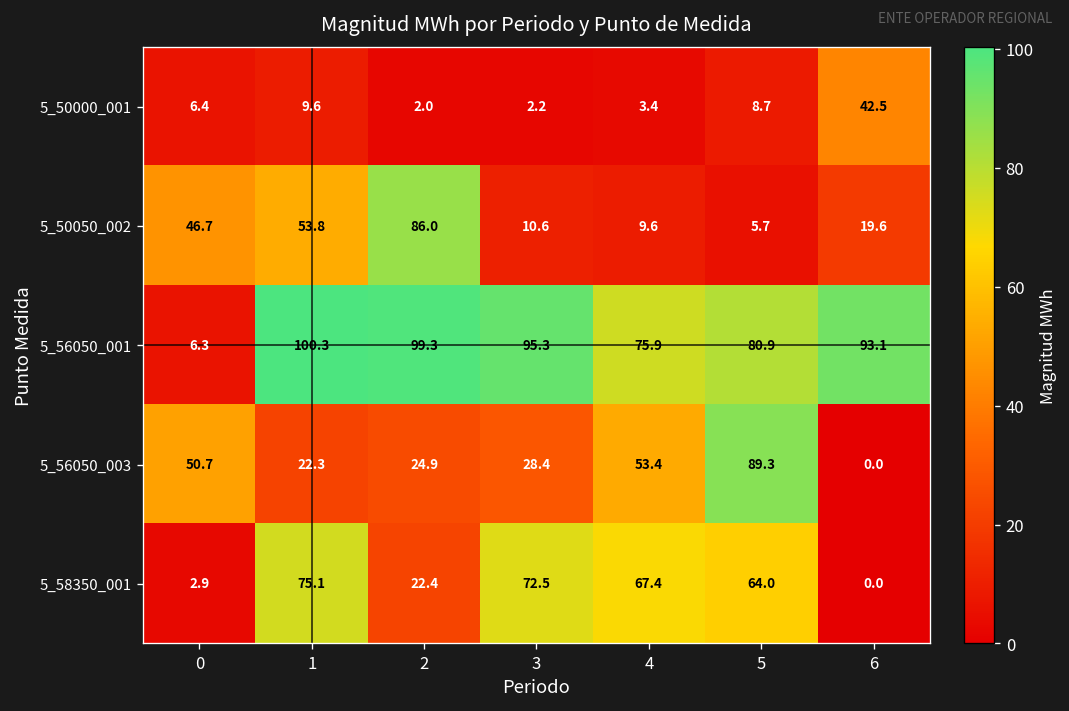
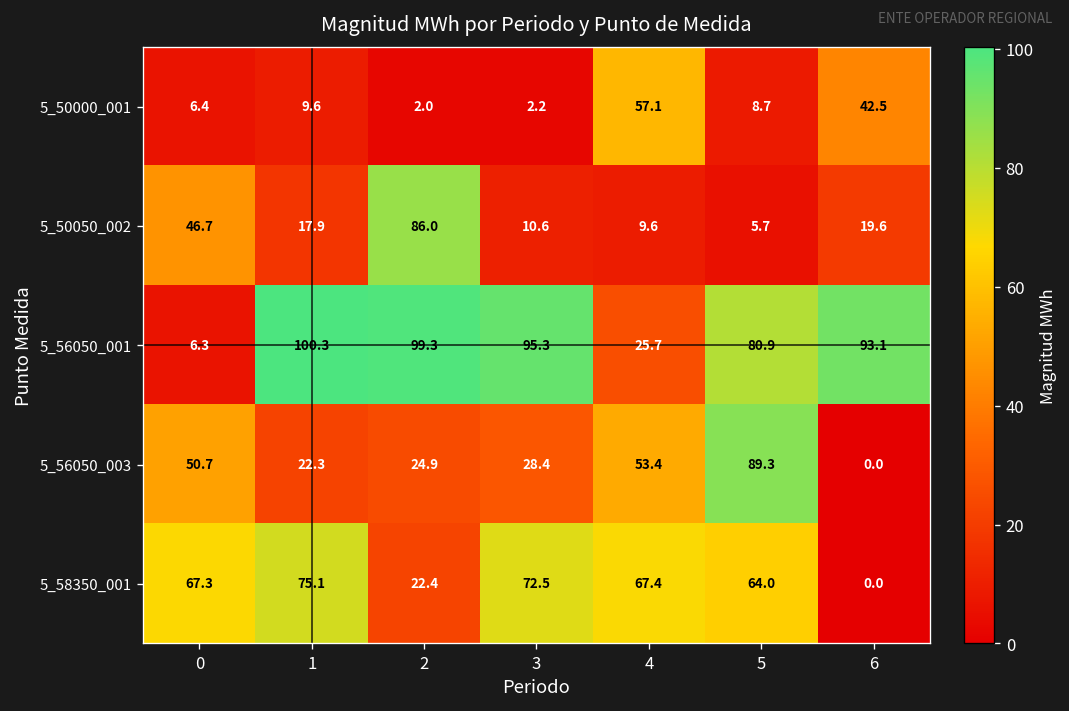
5_50000_001, 4: 3.4 -> 57.1
5_50050_002, 1: 53.8 -> 17.9
5_56050_001, 4: 75.9 -> 25.7
5_58350_001, 0: 2.9 -> 67.3
